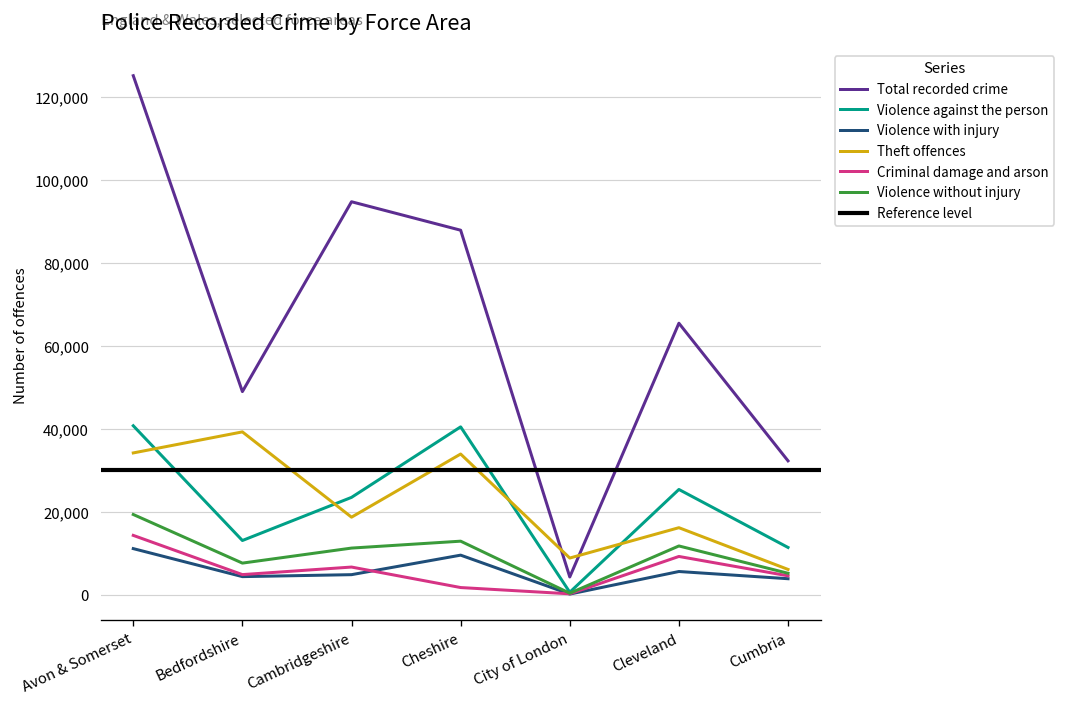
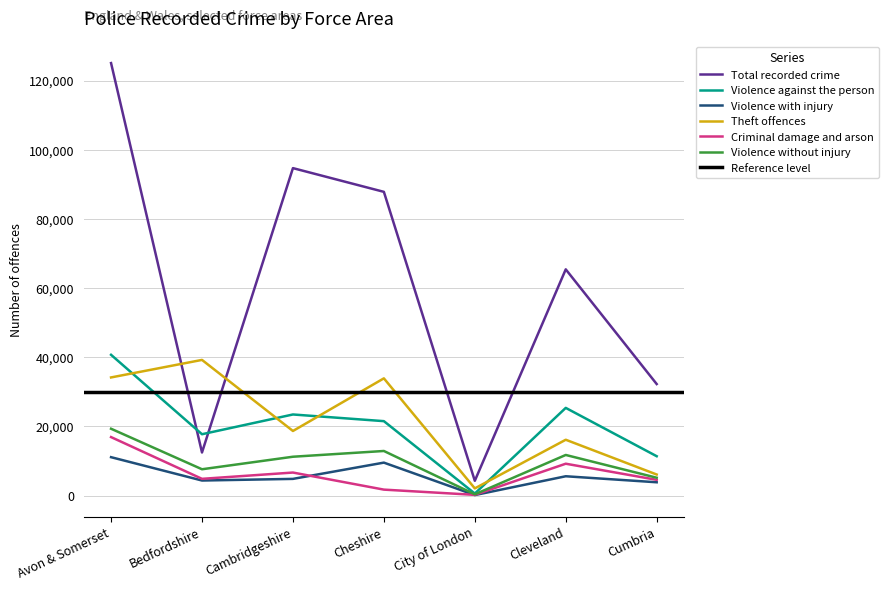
Criminal damage and arson, Avon & Somerset: 14,000 -> 17,000
Total recorded crime, Bedfordshire: 49,000 -> 12,000
Violence against the person, Bedfordshire: 13,000 -> 18,000
Violence against the person, Cheshire: 40,000 -> 22,000
Theft offences, City of London: 9,000 -> 2,000
